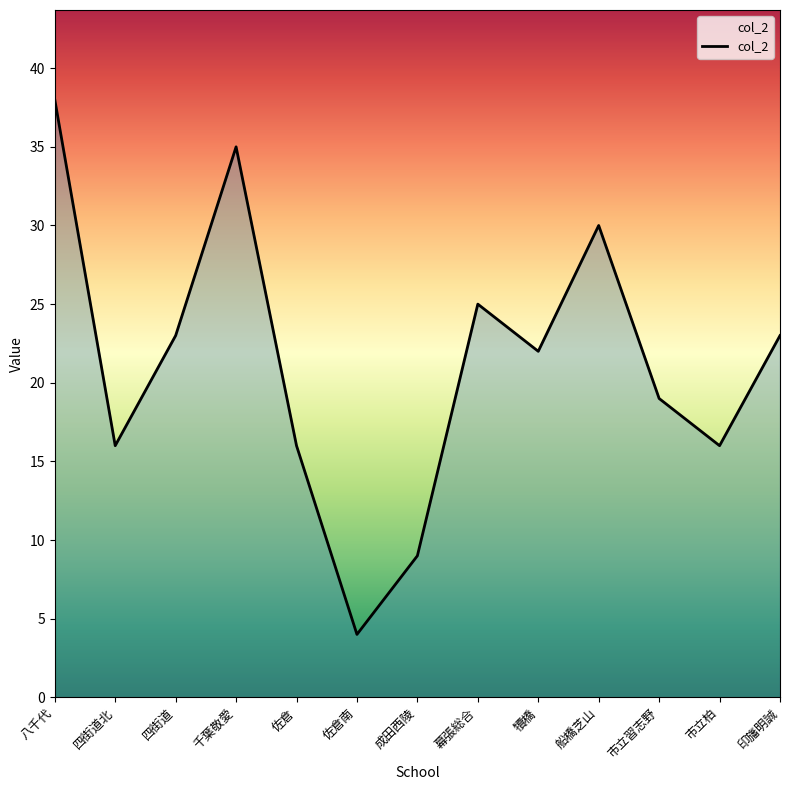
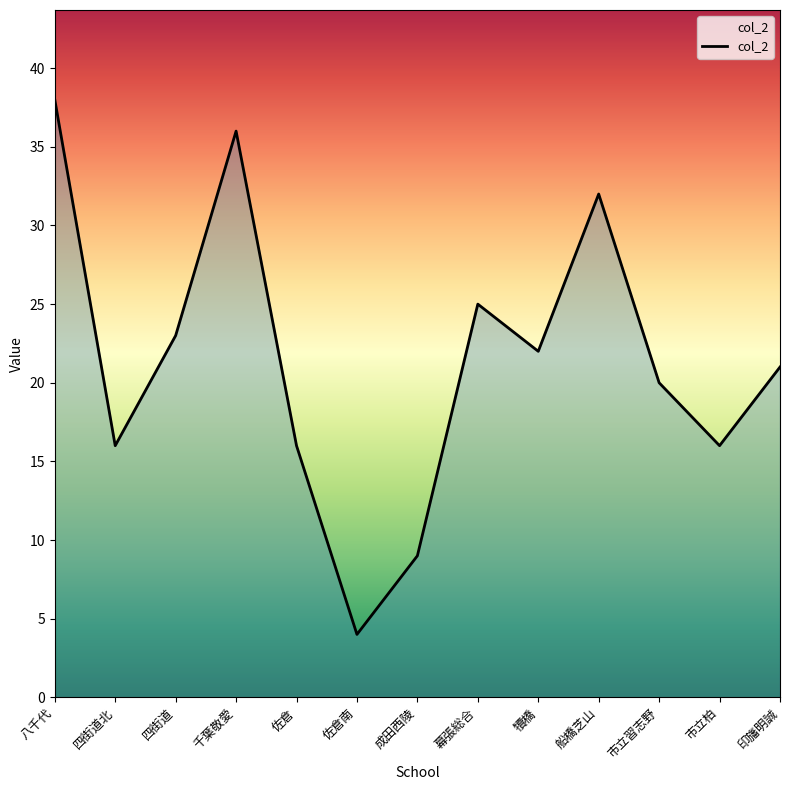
千葉敬愛: 35 -> 36
船橋芝山: 30 -> 32
市立習志野: 19 -> 20
印旛明誠: 23 -> 21
